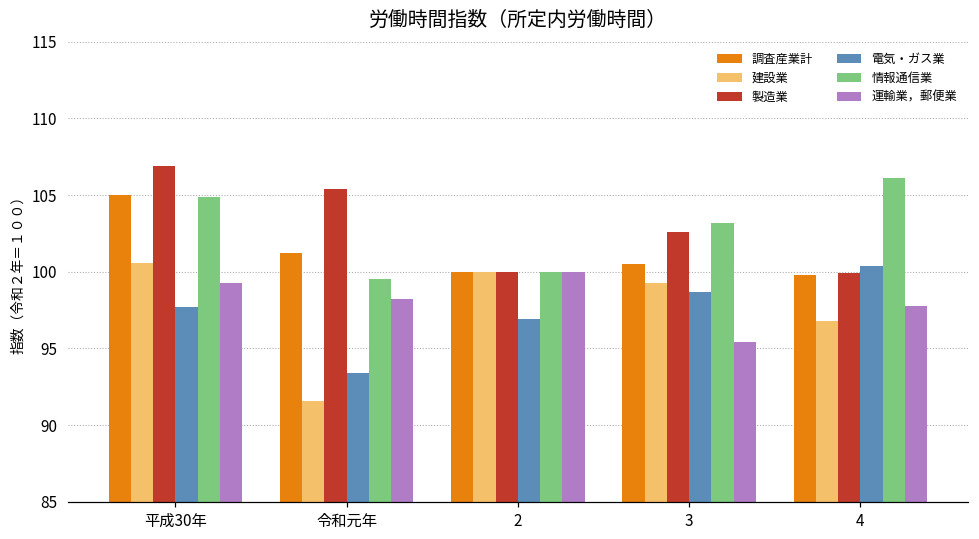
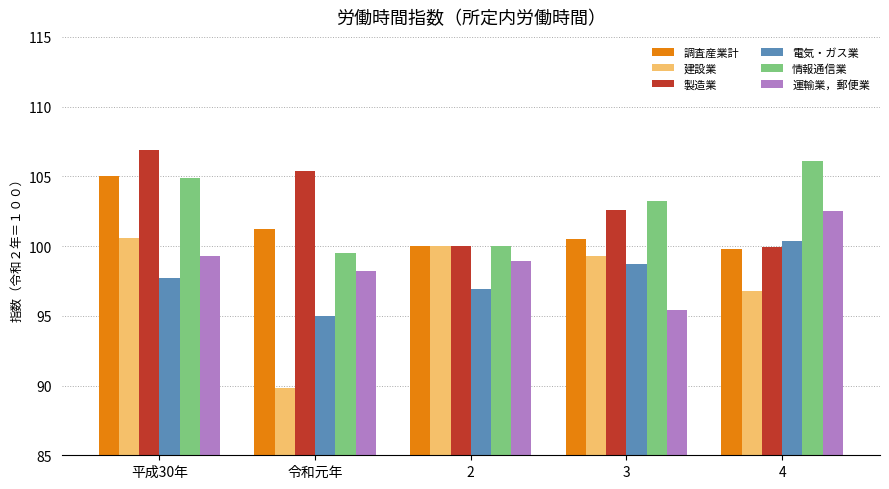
建設業, 令和元年: 91.6 -> 89.8
電気・ガス業, 令和元年: 93.4 -> 95.0
運輸業，郵便業, 2: 100.0 -> 98.9
運輸業，郵便業, 4: 97.8 -> 102.5
